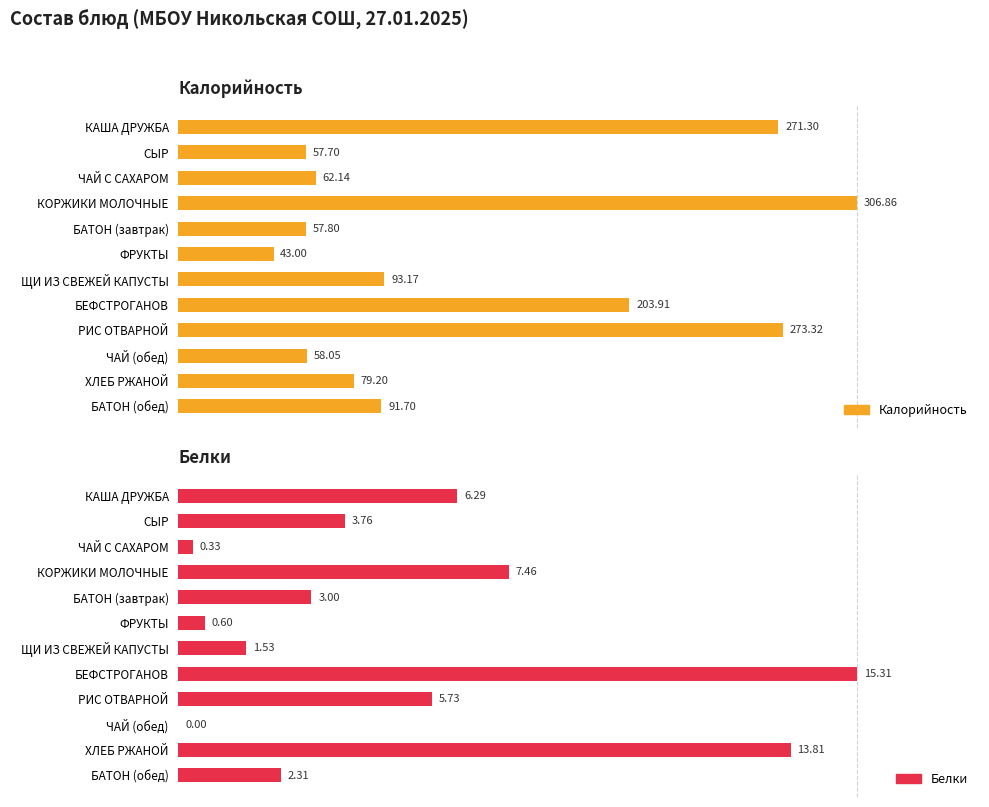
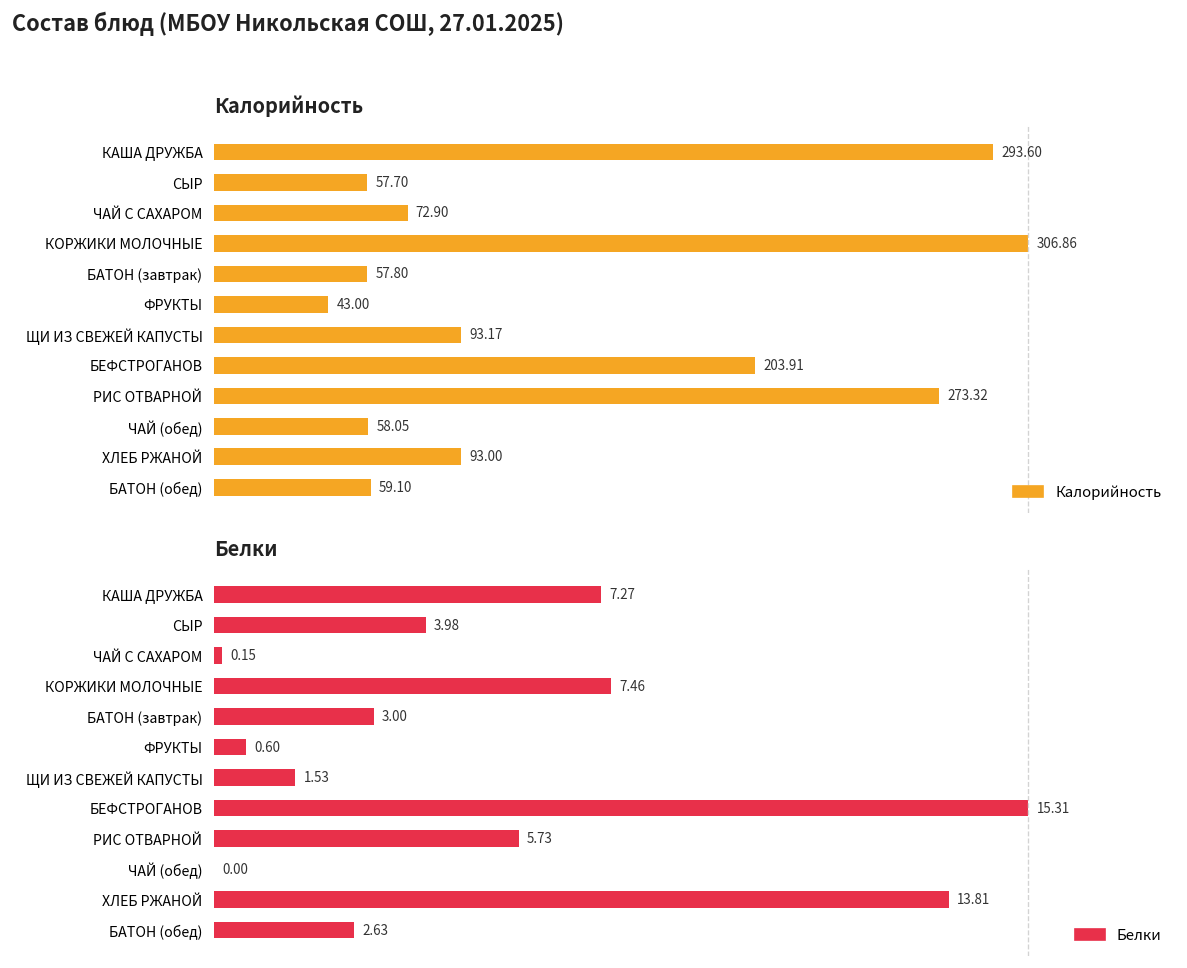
Калорийность, КАША ДРУЖБА: 271.30 -> 293.60
Калорийность, ЧАЙ С САХАРОМ: 62.14 -> 72.90
Калорийность, ХЛЕБ РЖАНОЙ: 79.20 -> 93.00
Калорийность, БАТОН (обед): 91.70 -> 59.10
Белки, КАША ДРУЖБА: 6.29 -> 7.27
Белки, СЫР: 3.76 -> 3.98
Белки, ЧАЙ С САХАРОМ: 0.33 -> 0.15
Белки, БАТОН (обед): 2.31 -> 2.63
